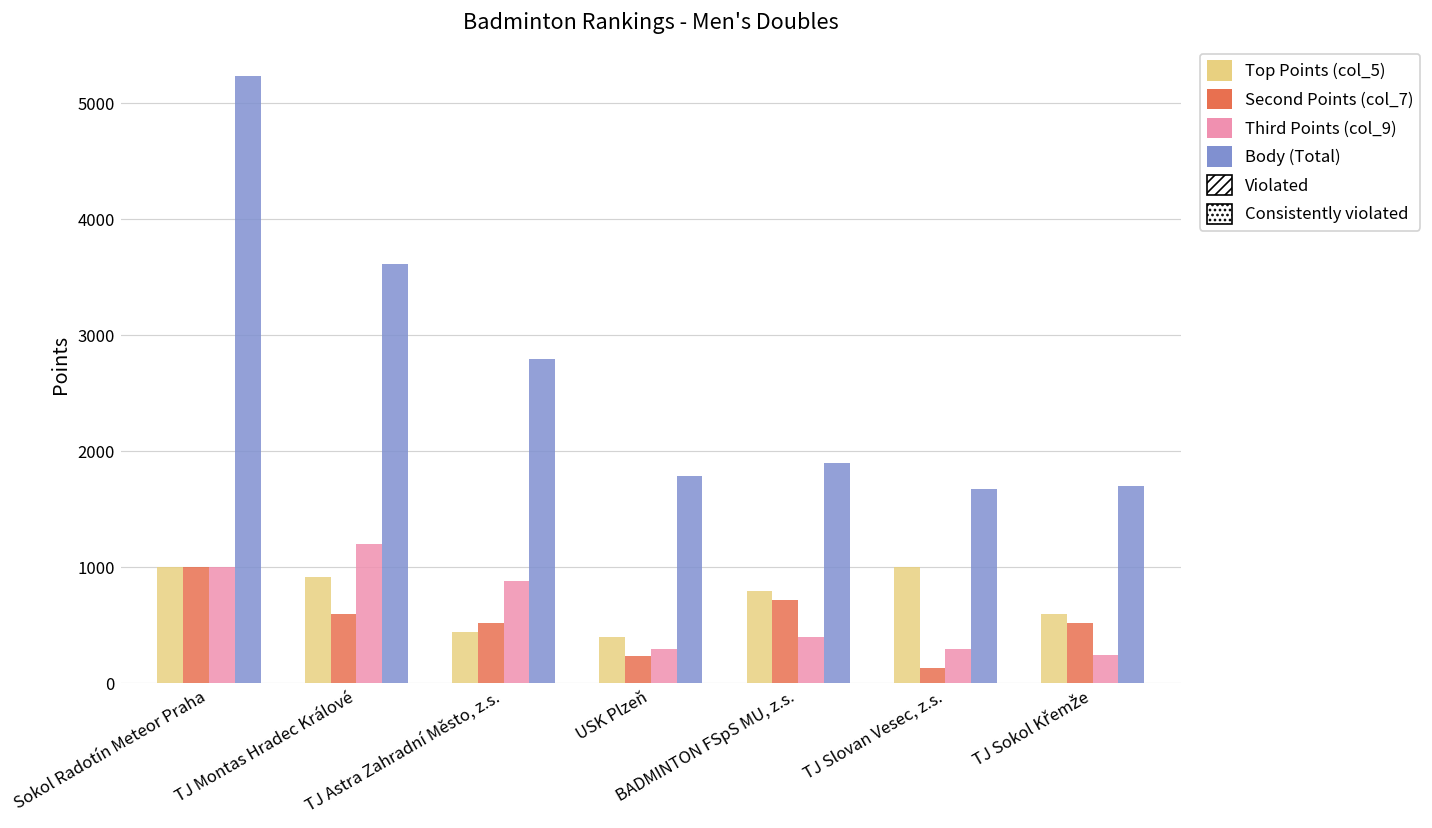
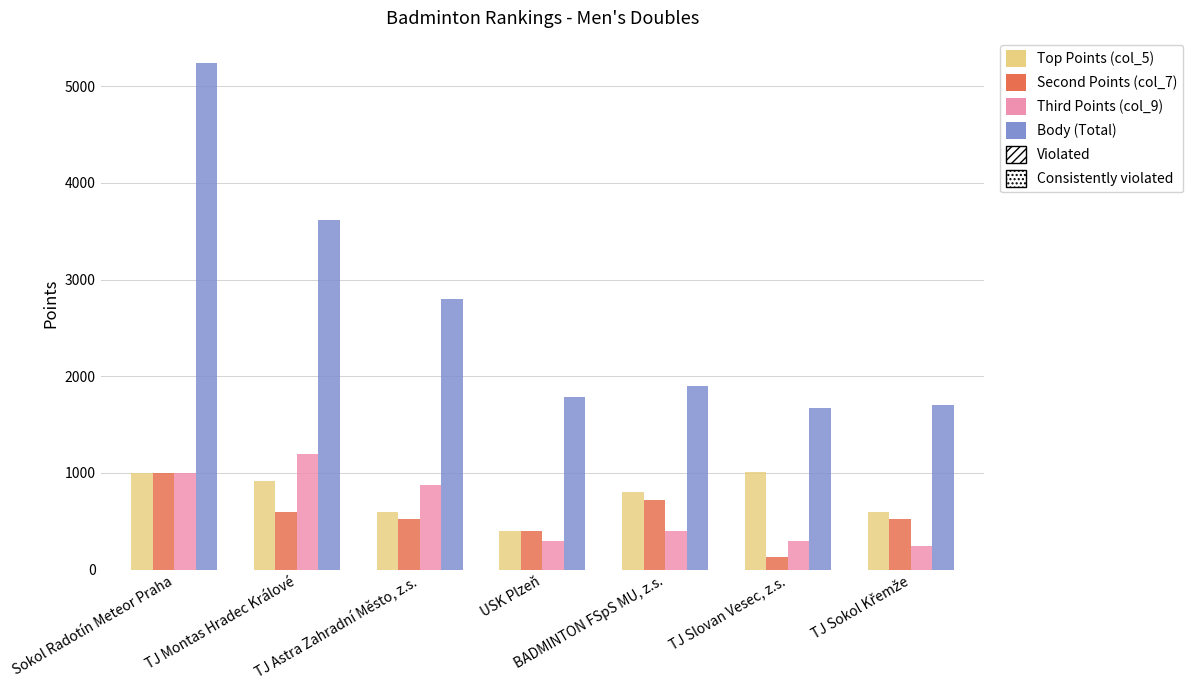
Top Points (col_5), TJ Astra Zahradní Město, z.s.: 400 -> 600
Second Points (col_7), USK Plzeň: 200 -> 400
